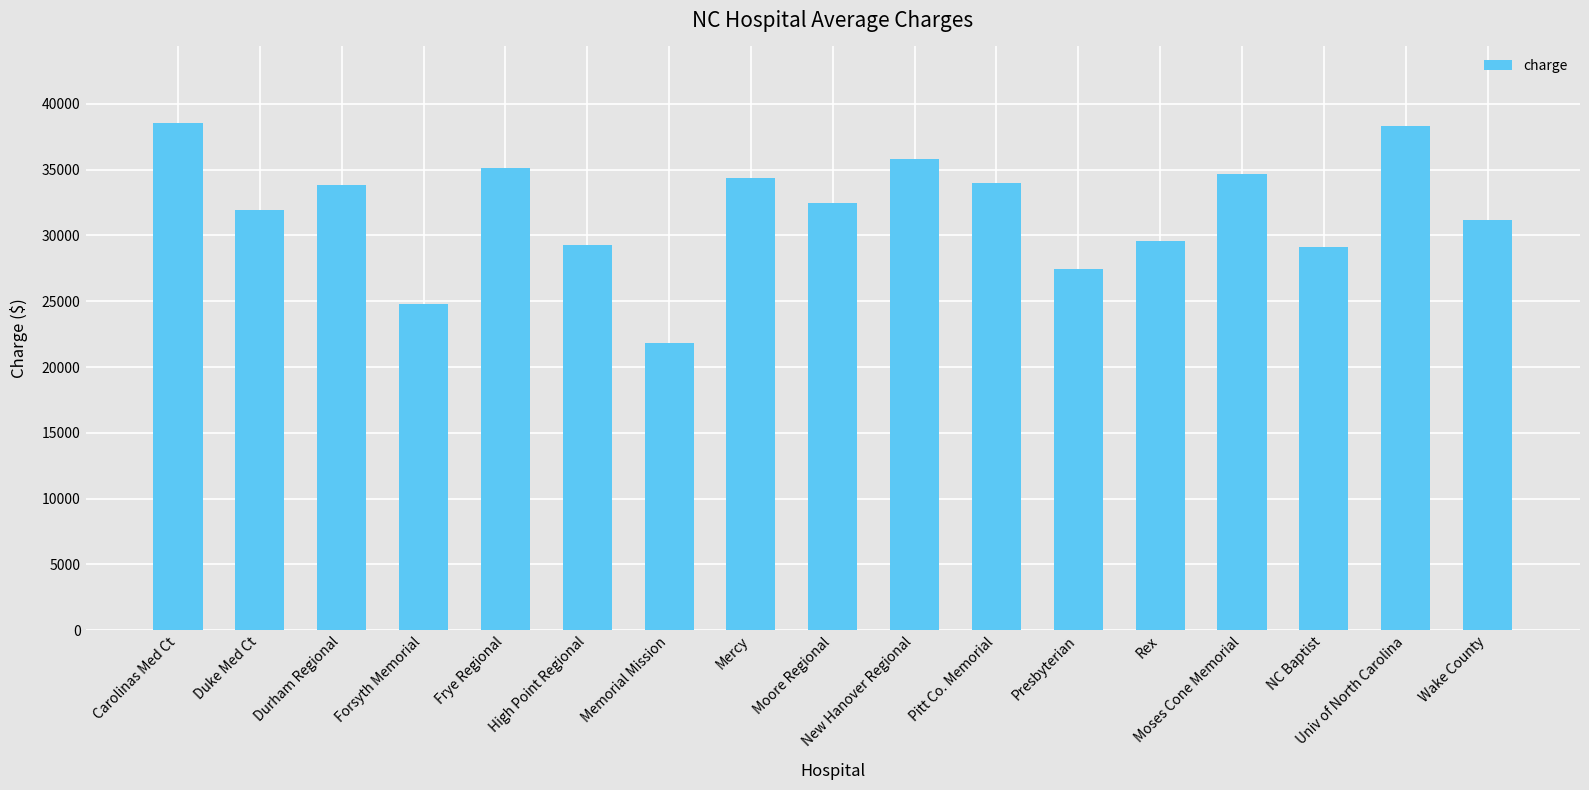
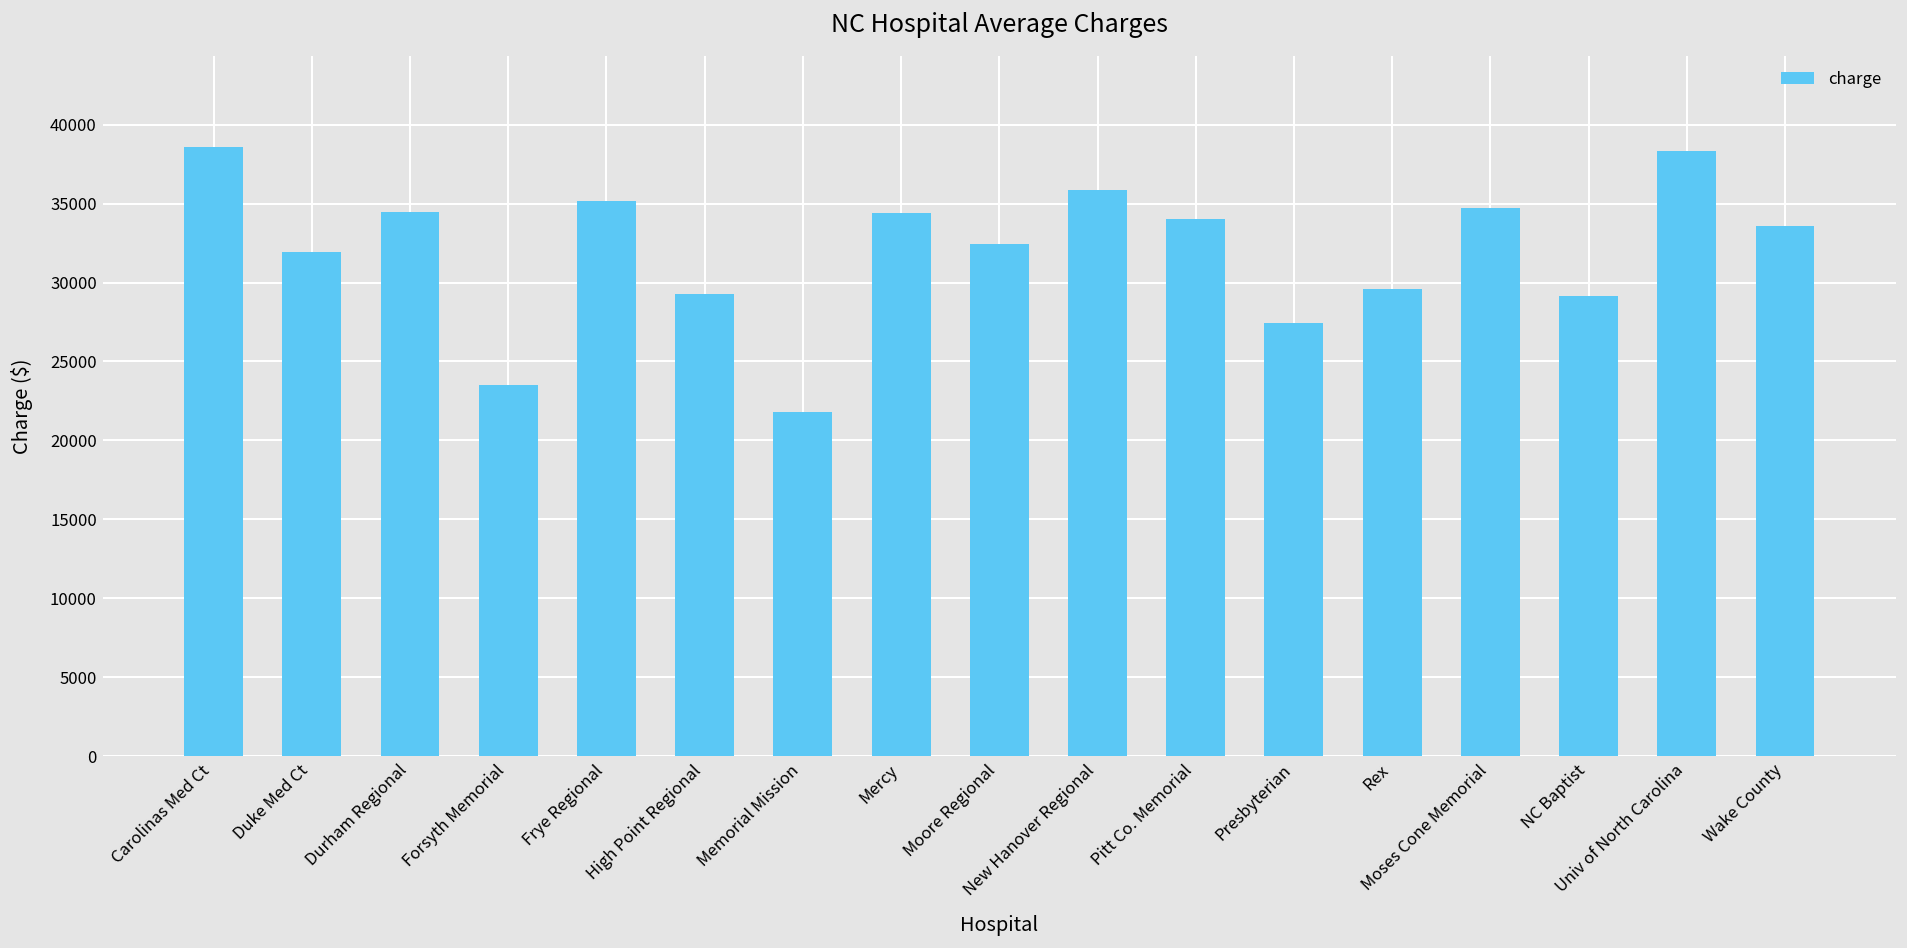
Durham Regional: 33800 -> 34500
Forsyth Memorial: 24800 -> 23500
Wake County: 31200 -> 33600
